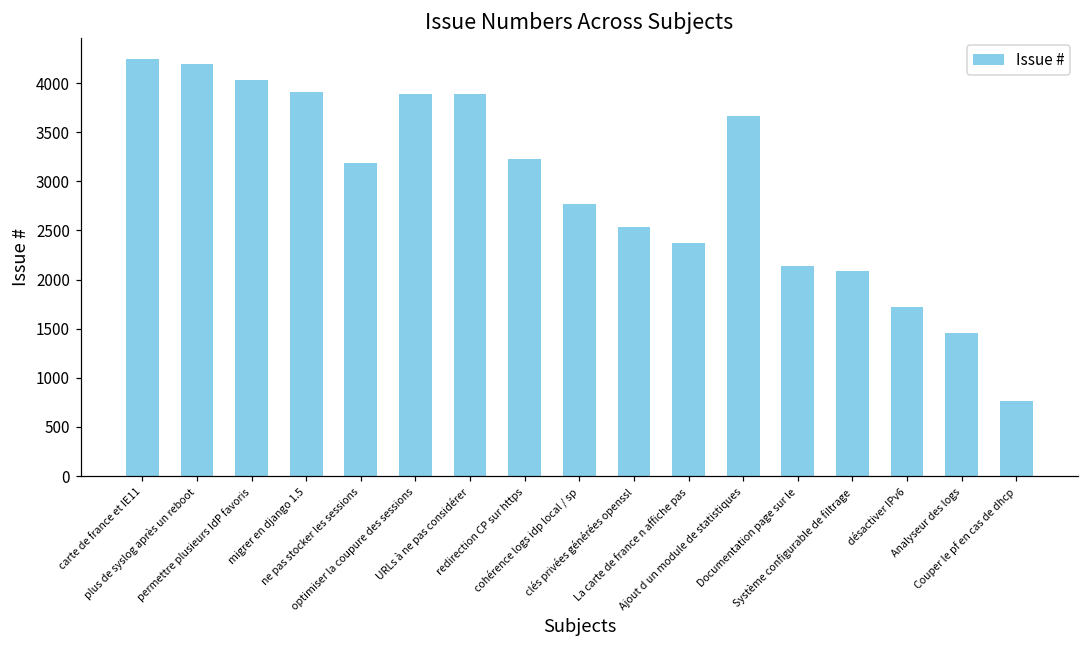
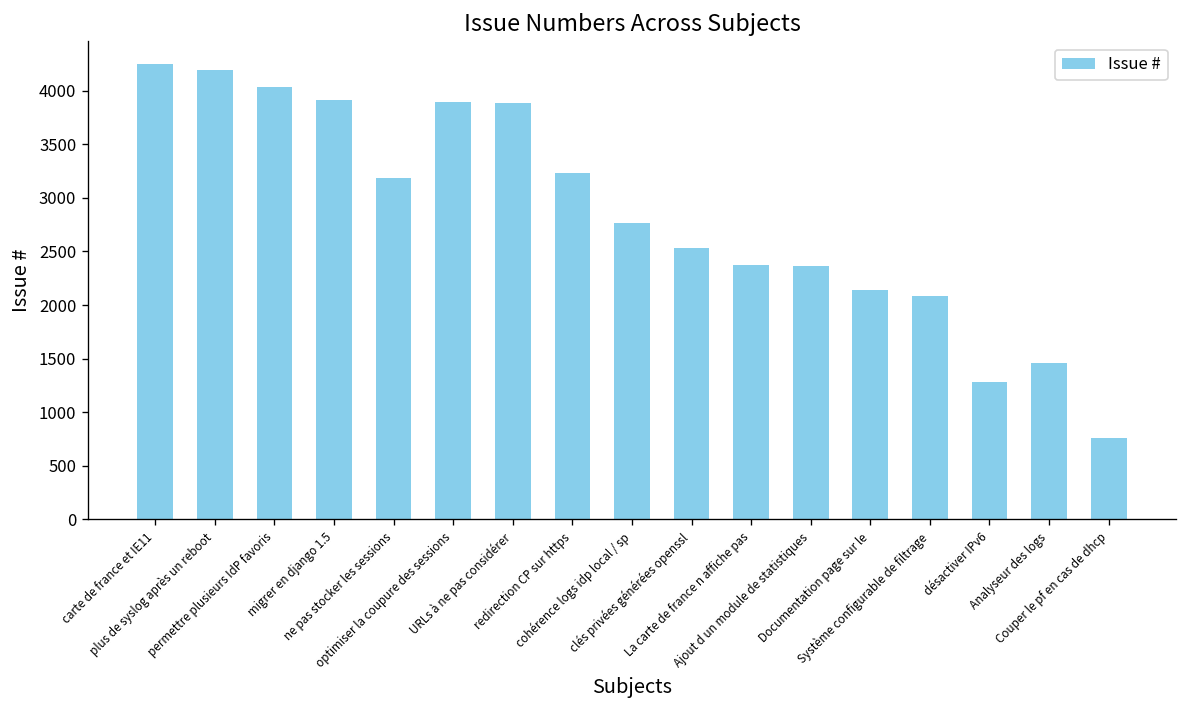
Ajout d un module de statistiques: 3700 -> 2400
désactiver IPv6: 1700 -> 1300
